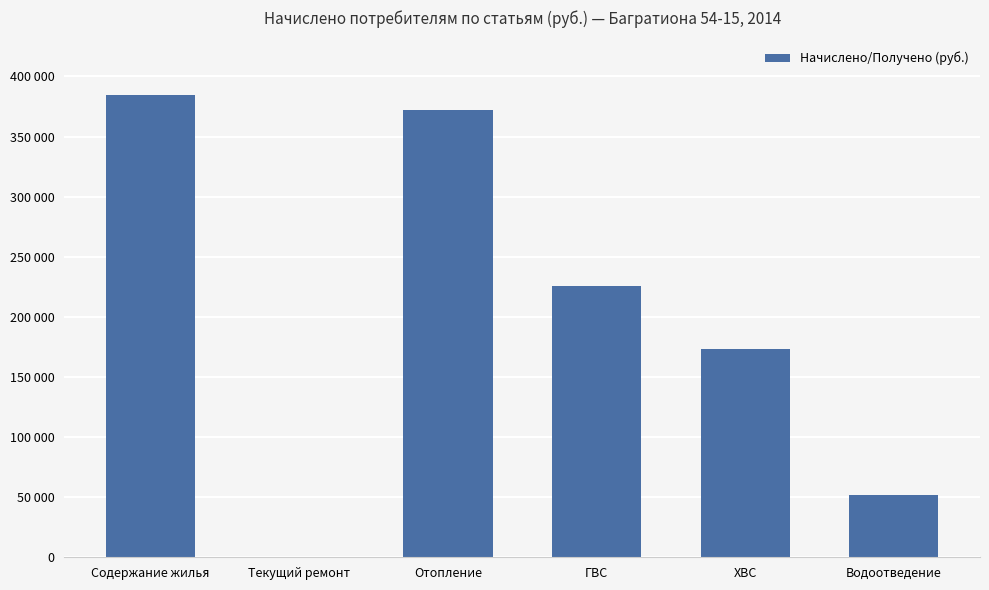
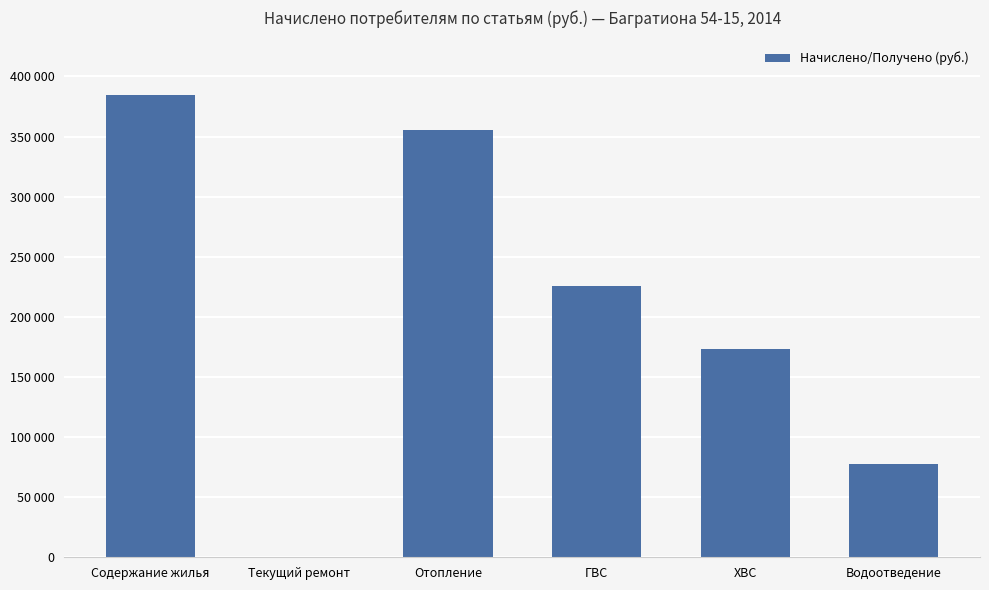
Отопление: 372000 -> 356000
Водоотведение: 51000 -> 78000
